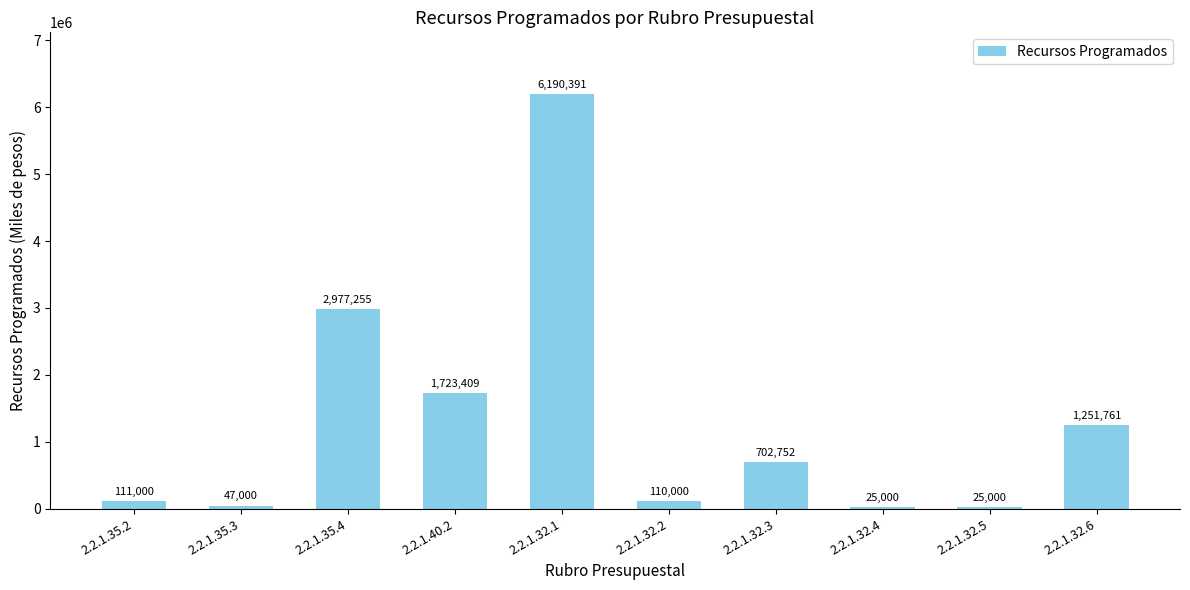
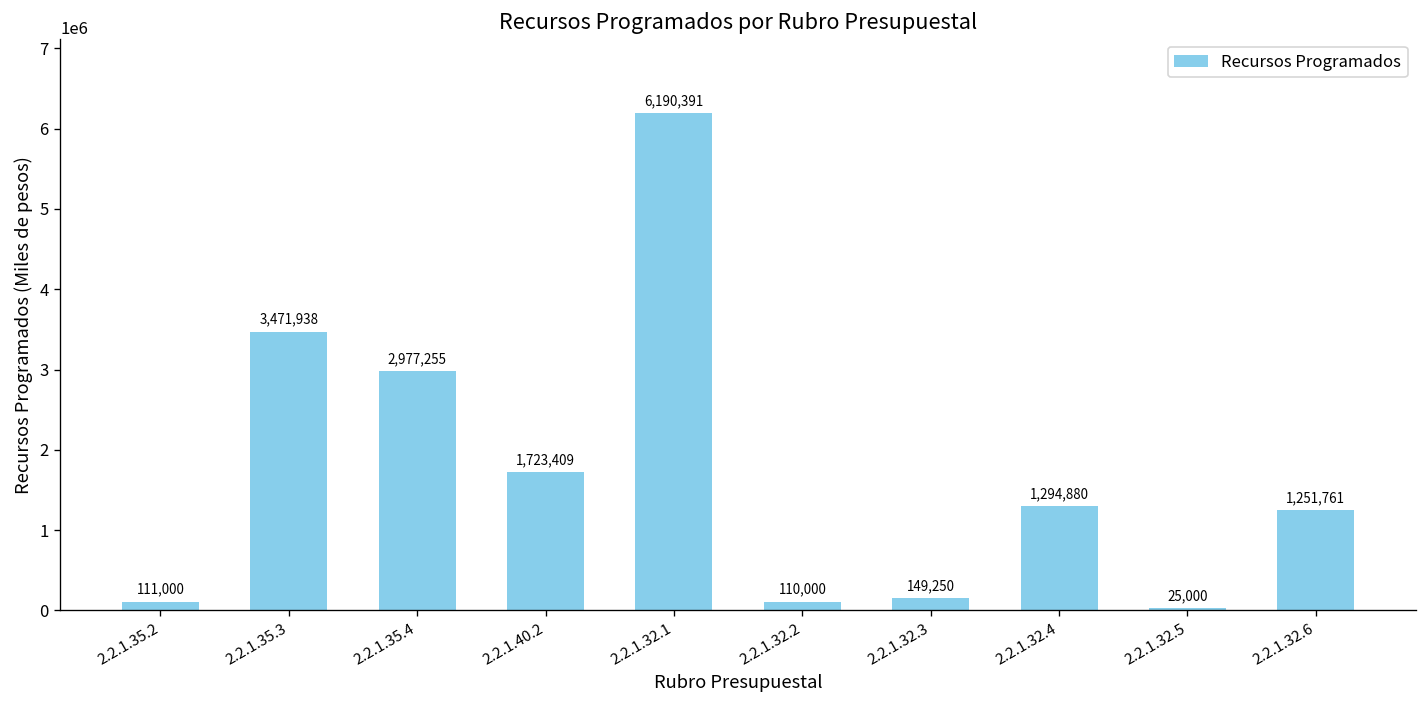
2.2.1.35.3: 47,000 -> 3,471,938
2.2.1.32.3: 702,752 -> 149,250
2.2.1.32.4: 25,000 -> 1,294,880
